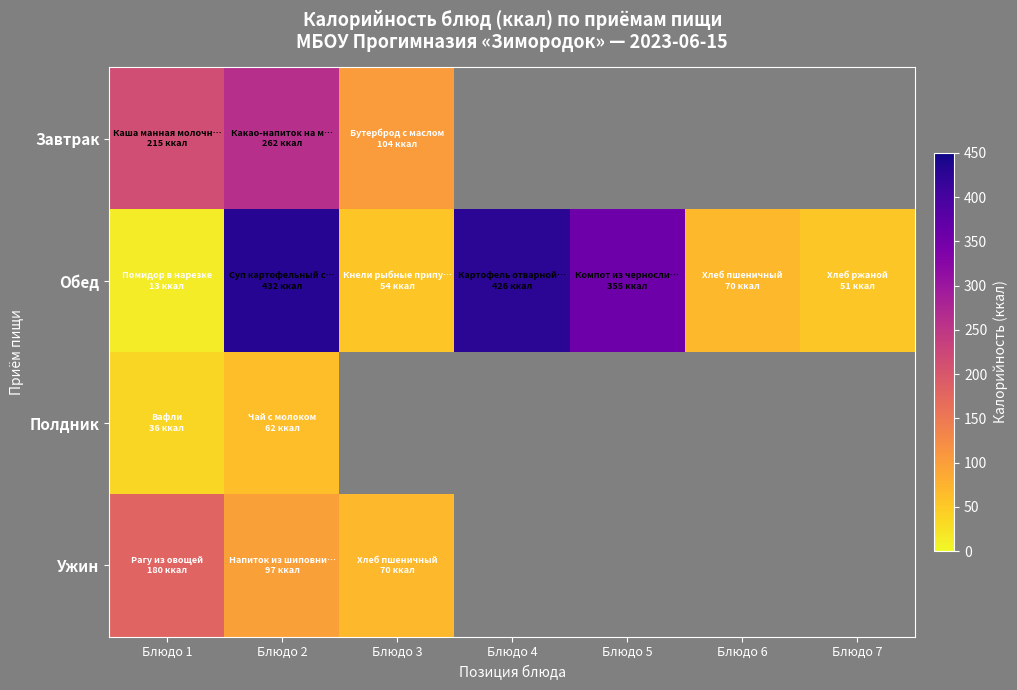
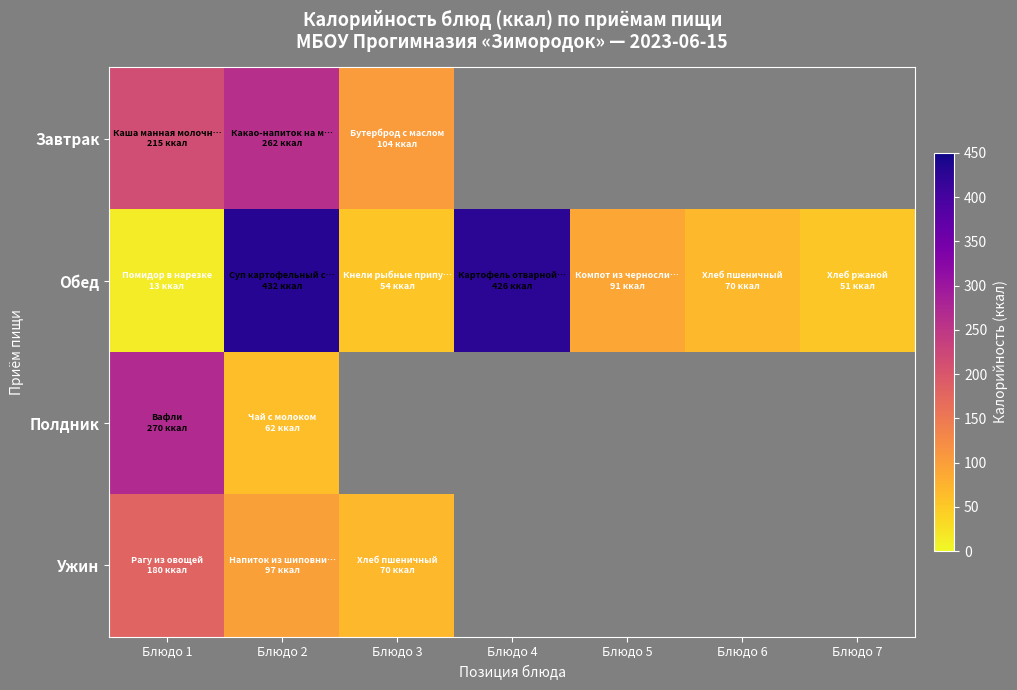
Обед, Блюдо 5: 355 -> 91
Полдник, Блюдо 1: 36 -> 270
